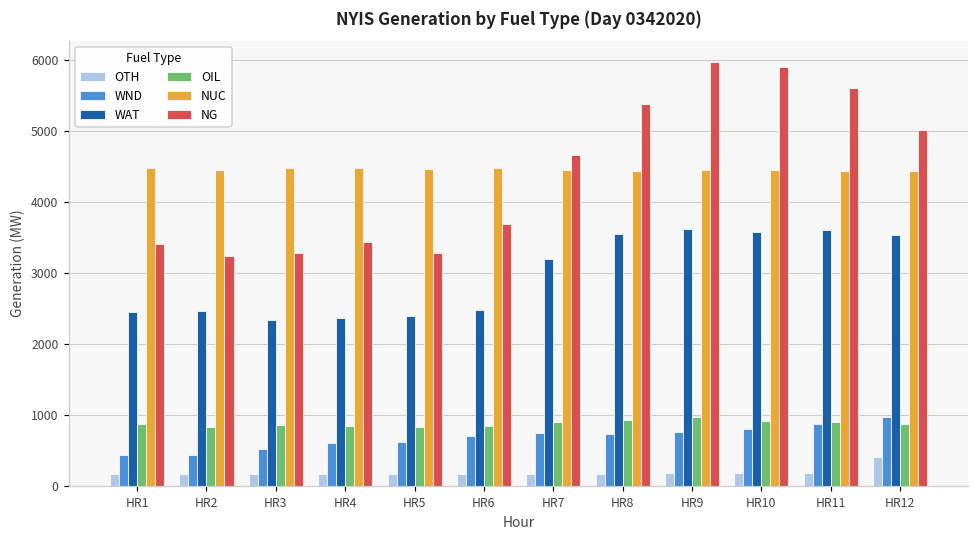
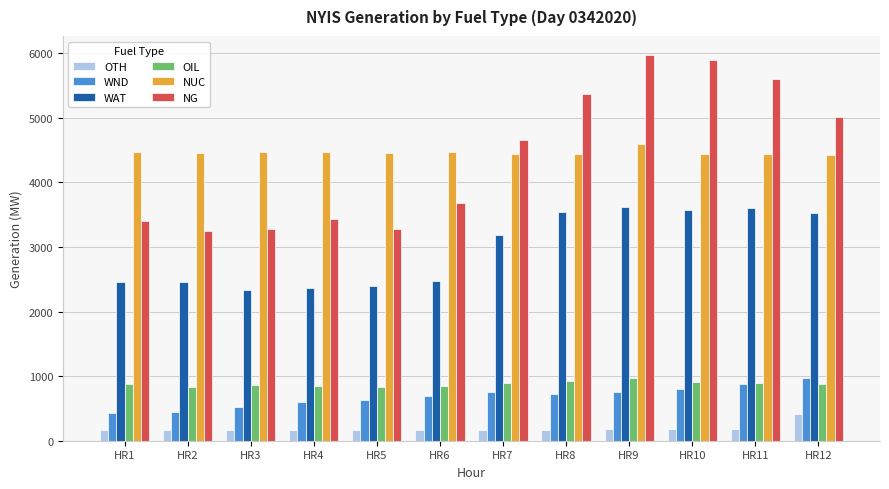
NUC, HR9: 4400 -> 4600
